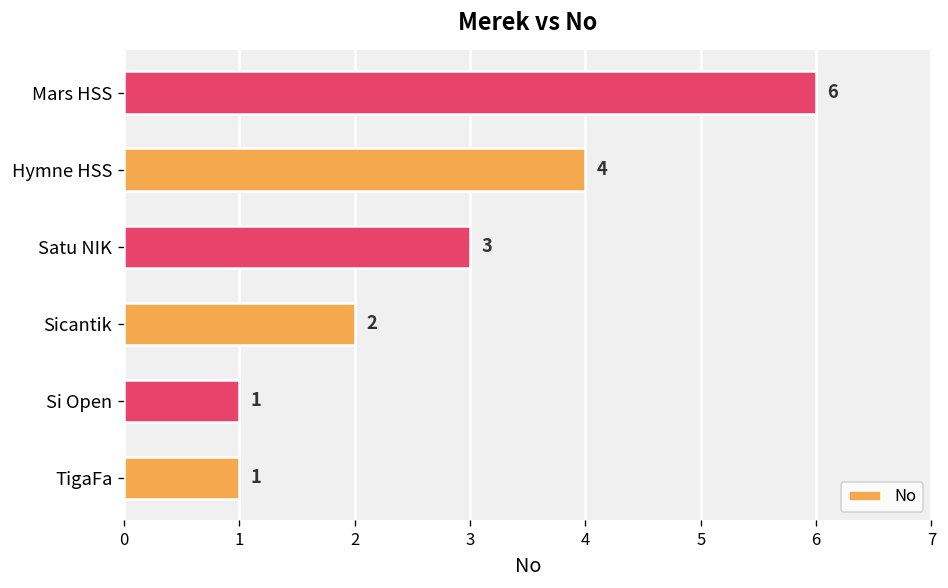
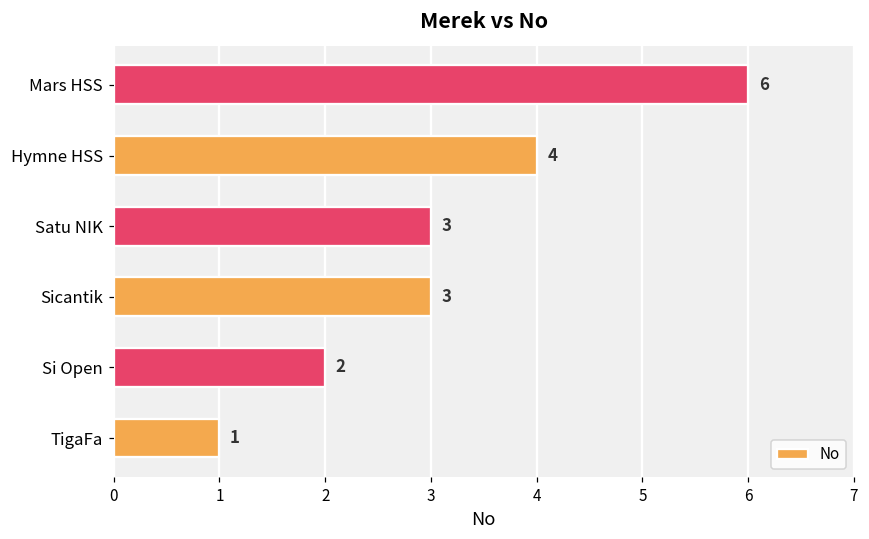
Sicantik: 2 -> 3
Si Open: 1 -> 2
